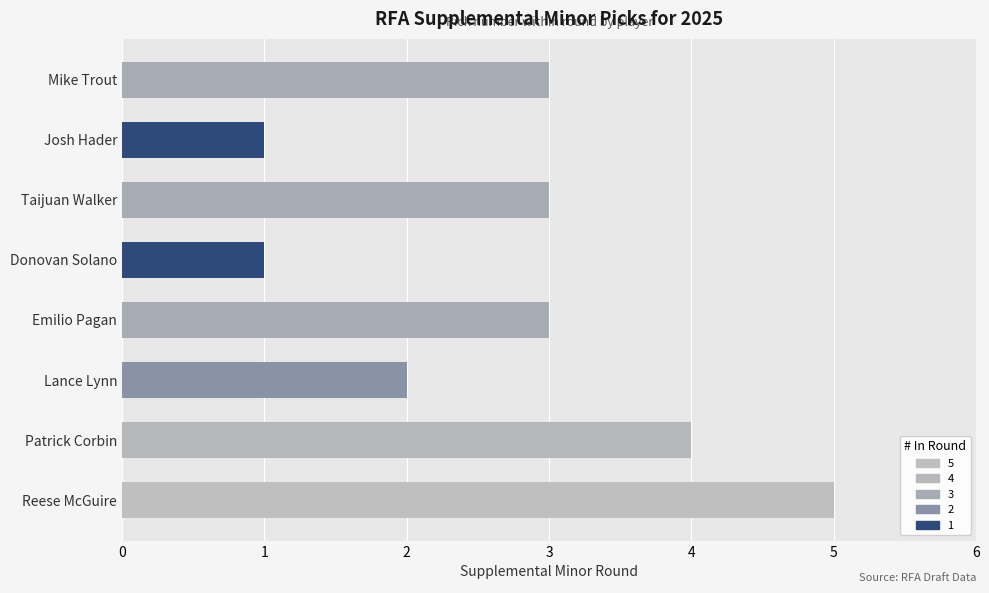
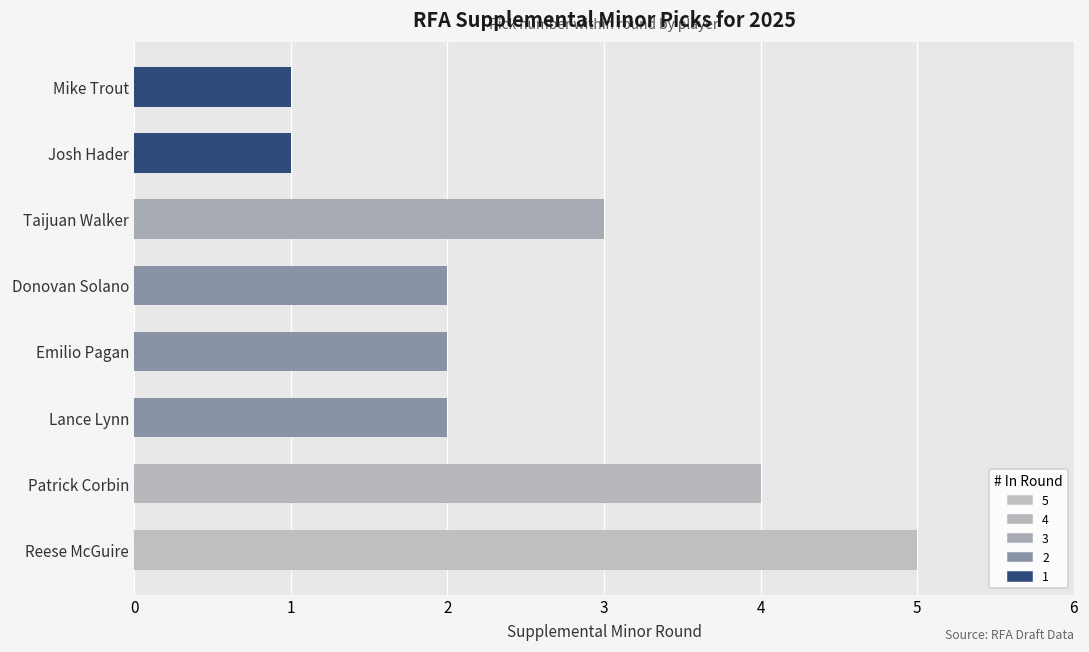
Mike Trout: 3 -> 1
Donovan Solano: 1 -> 2
Emilio Pagan: 3 -> 2
